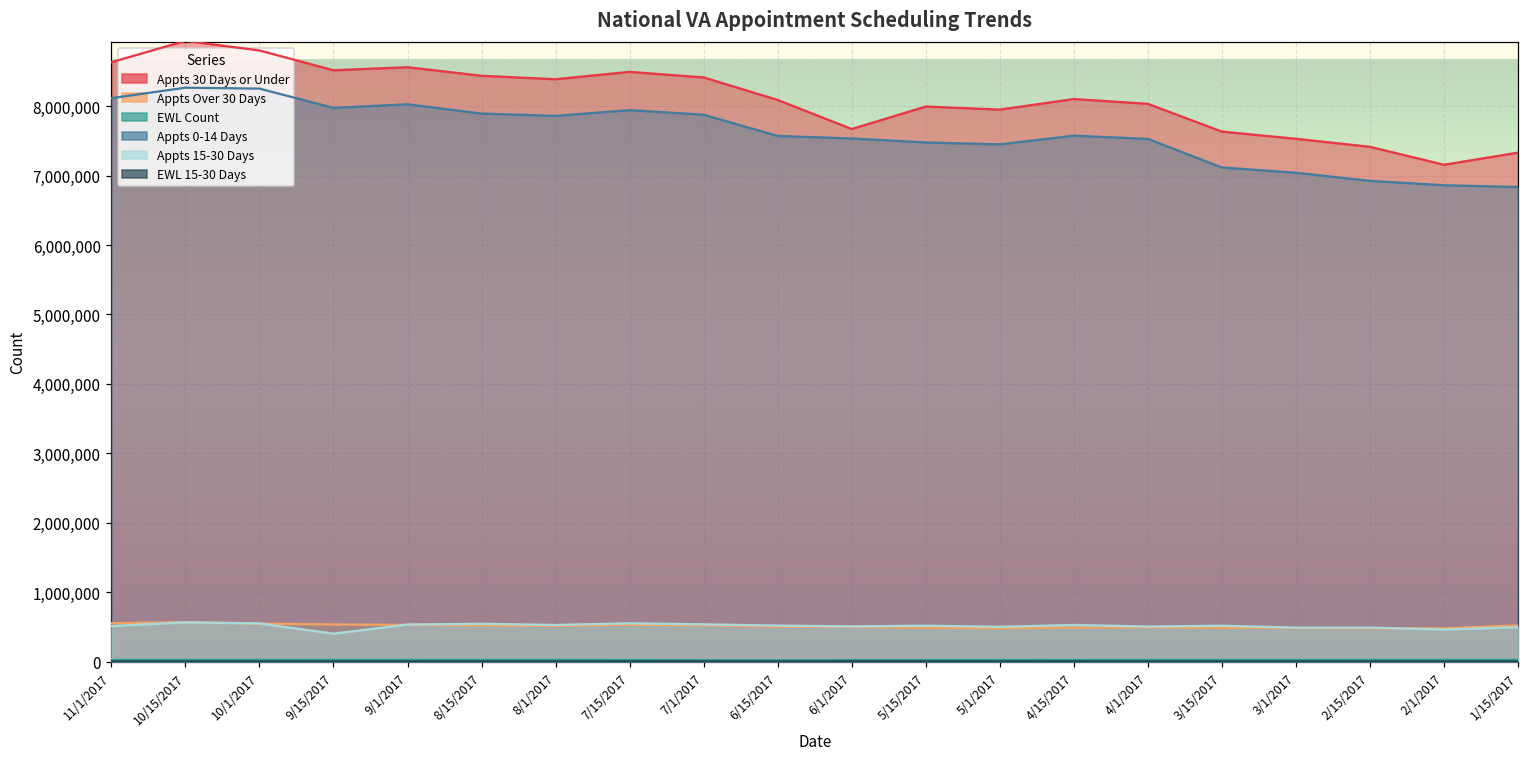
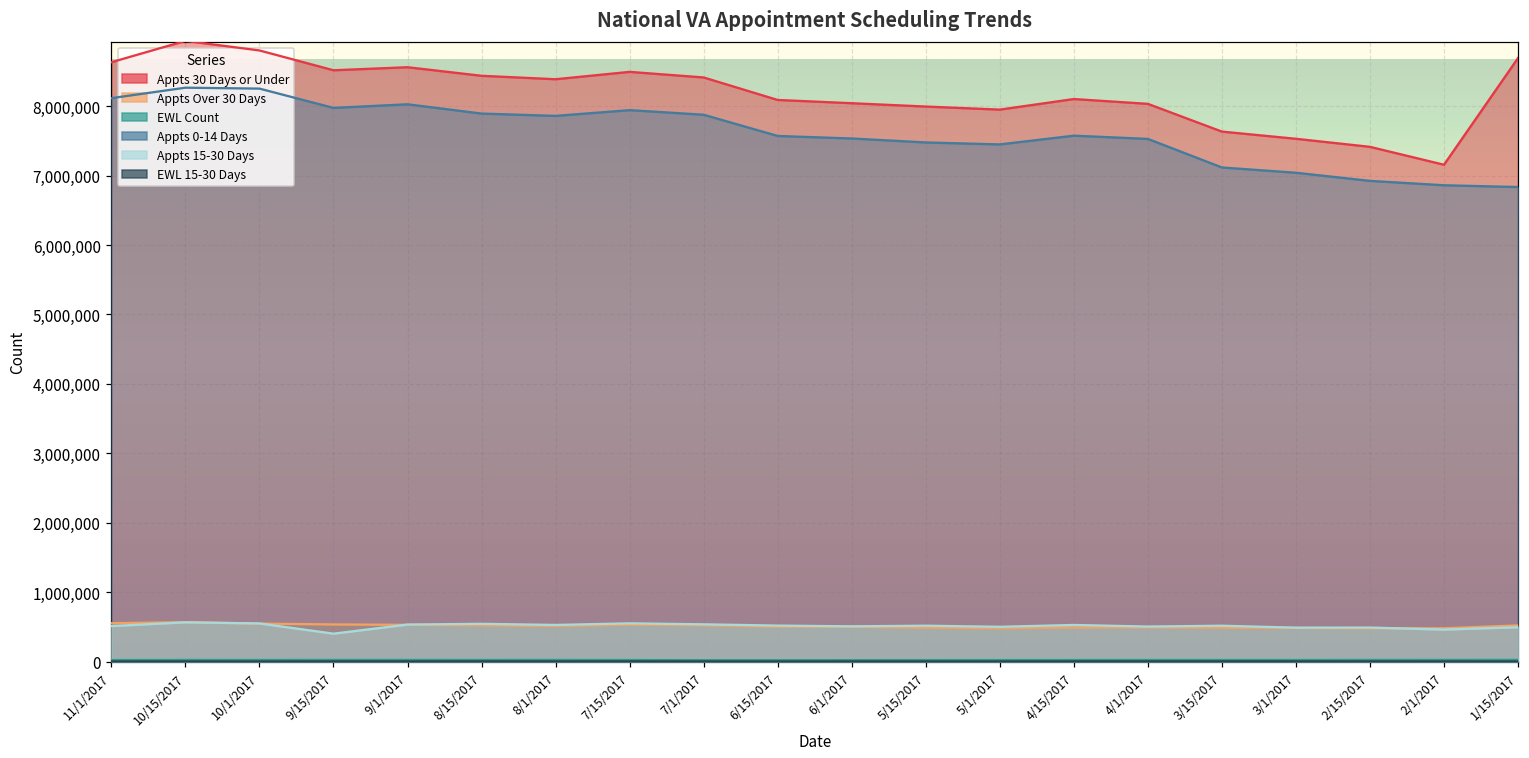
Appts 30 Days or Under, 6/1/2017: 7,700,000 -> 8,000,000
Appts 30 Days or Under, 1/15/2017: 7,300,000 -> 8,700,000
